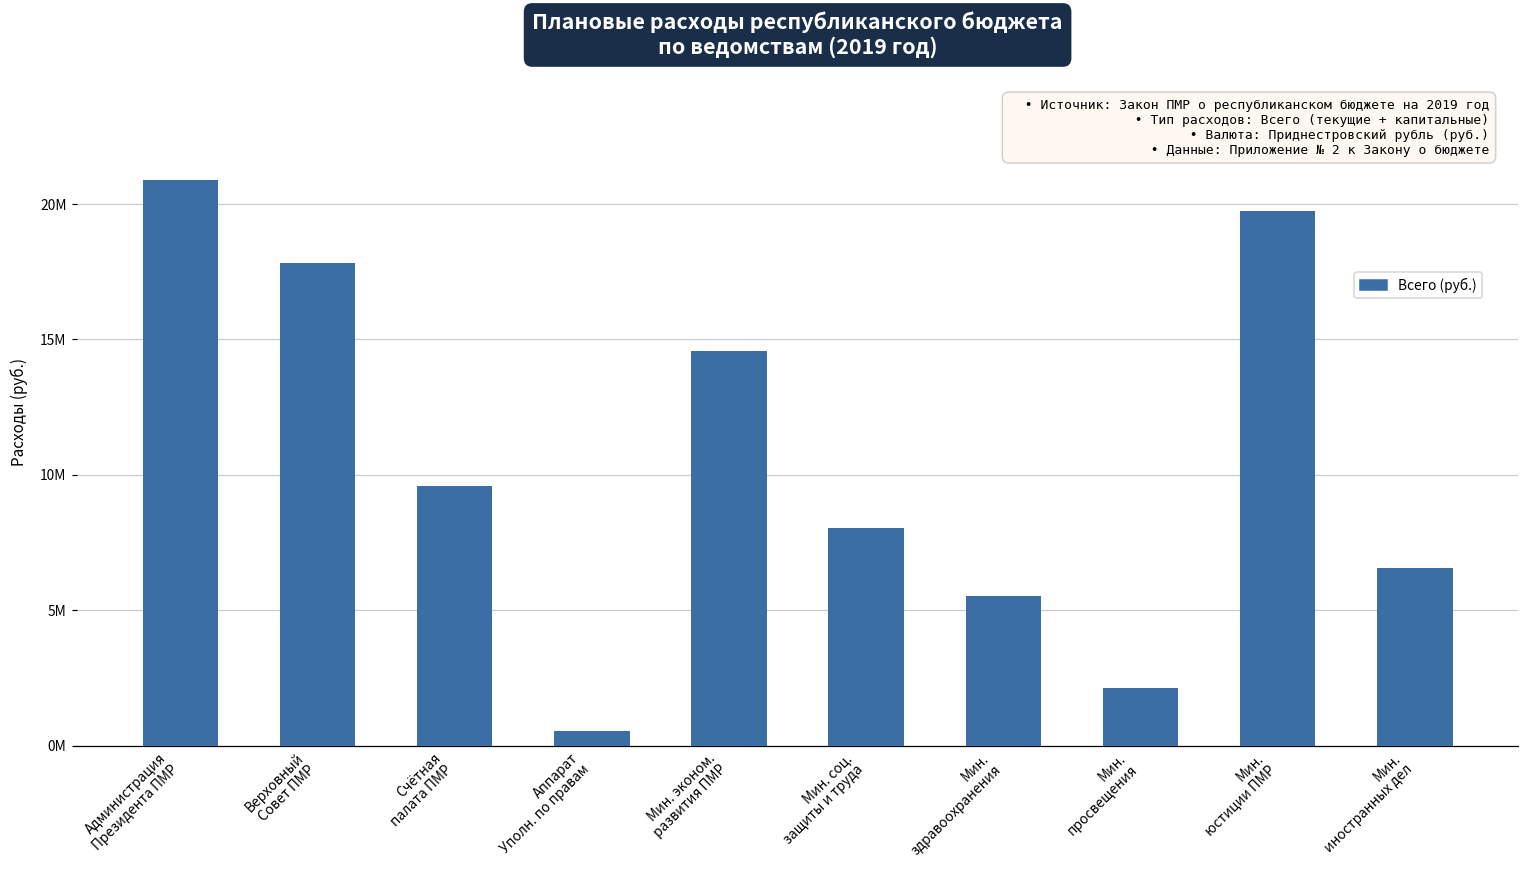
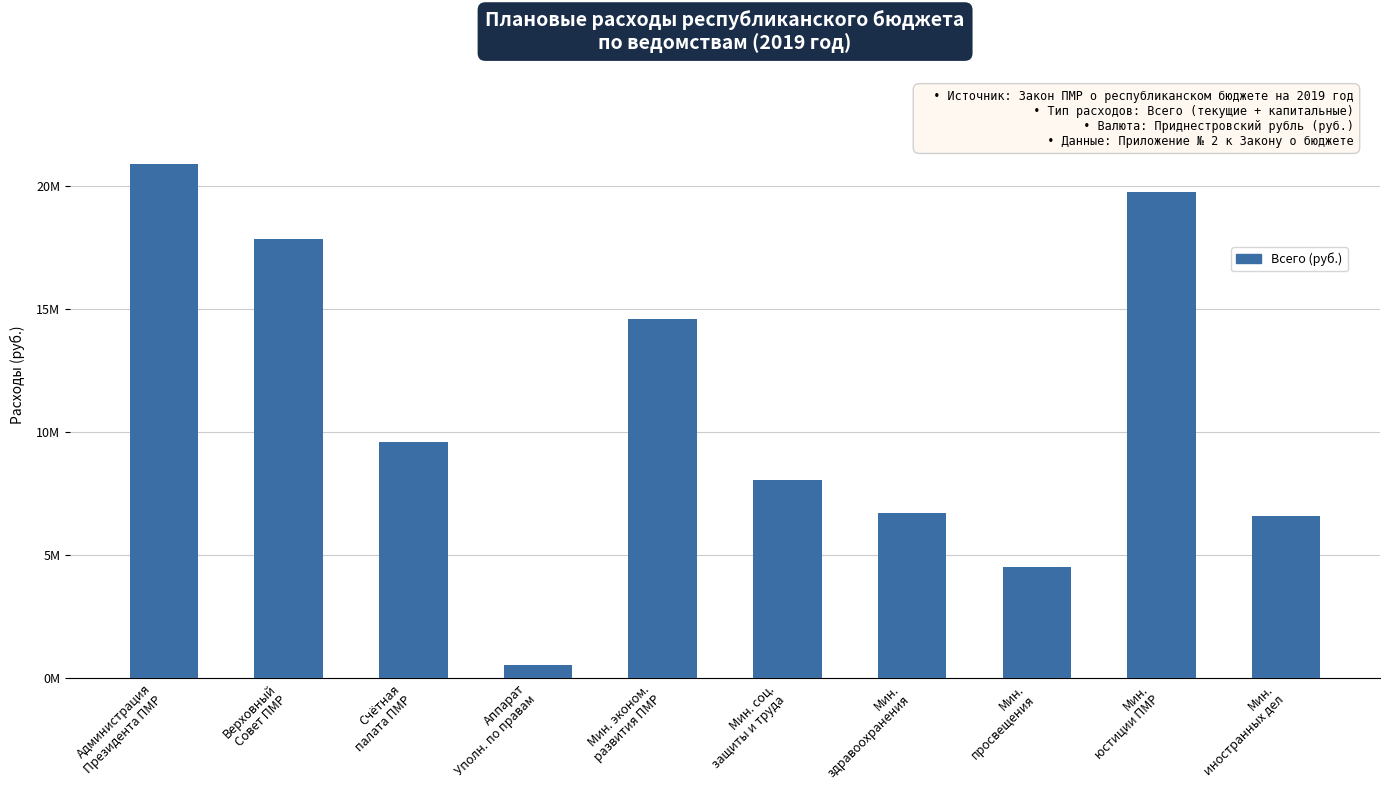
Мин. здравоохранения: 5500000 -> 6700000
Мин. просвещения: 2100000 -> 4500000
